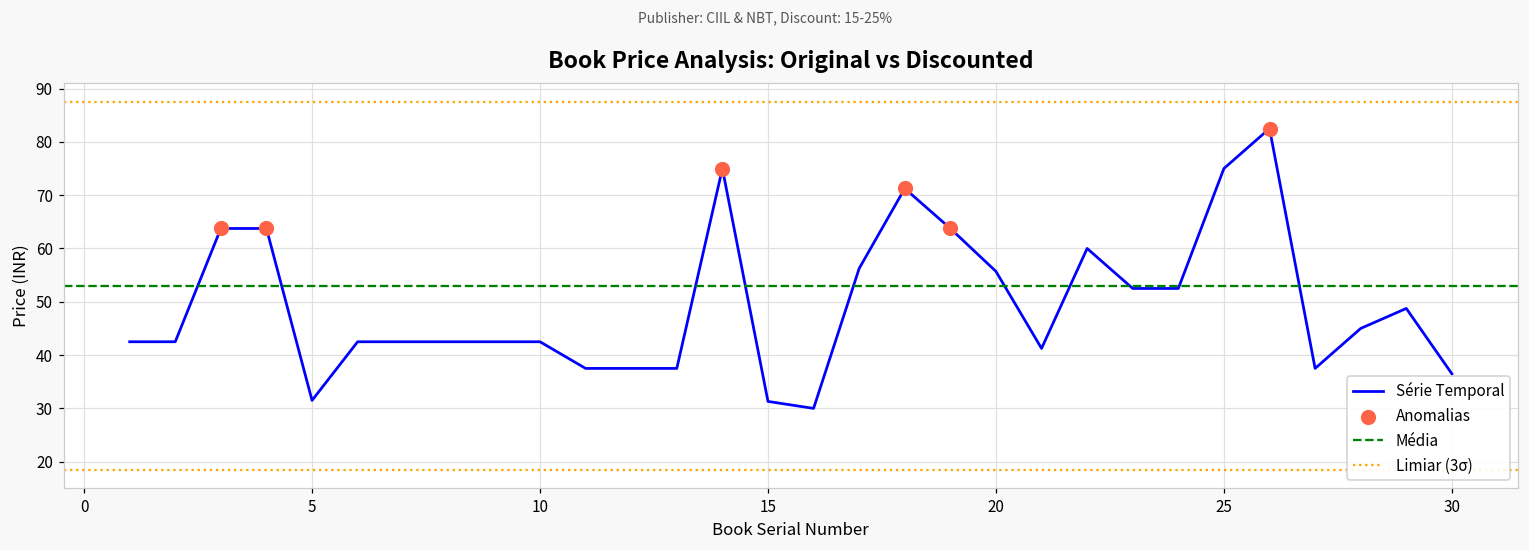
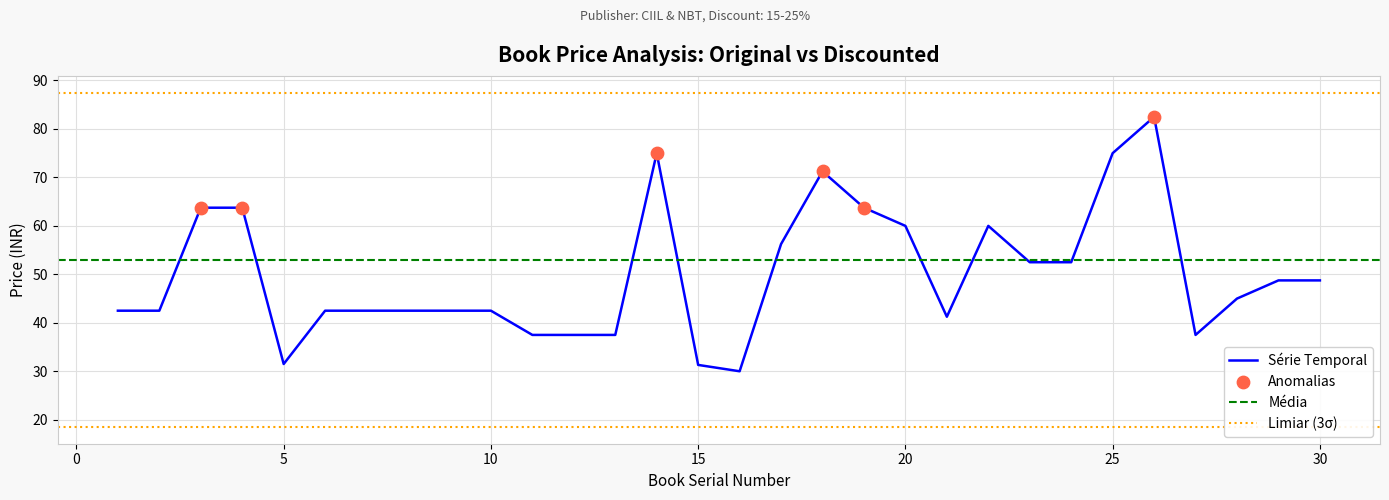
Série Temporal, 20: 56 -> 60
Série Temporal, 30: 36 -> 49
